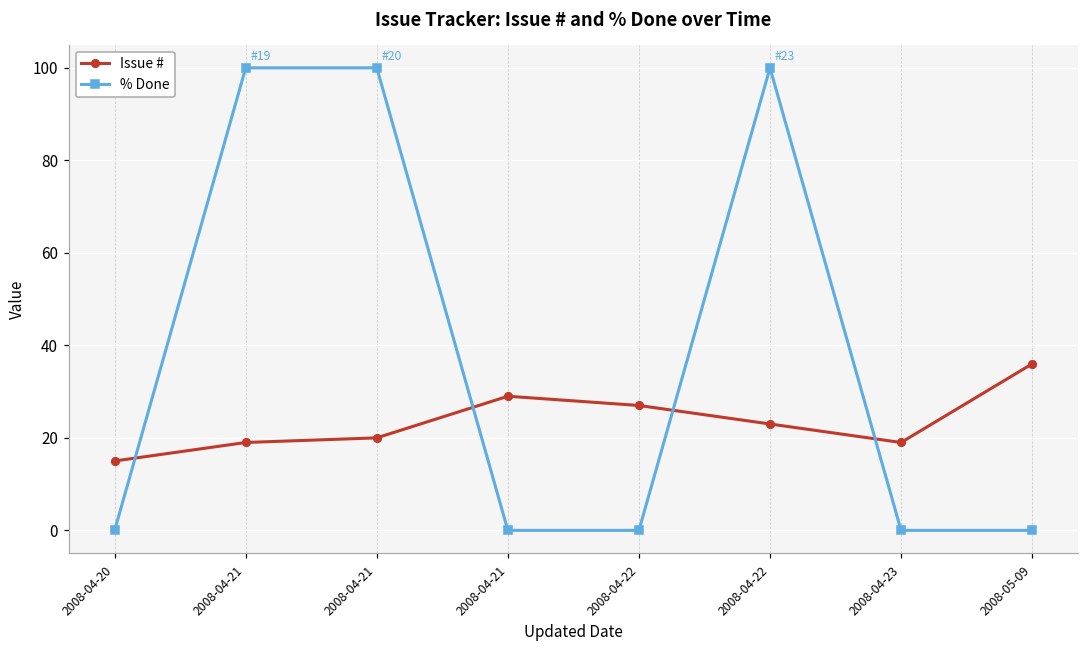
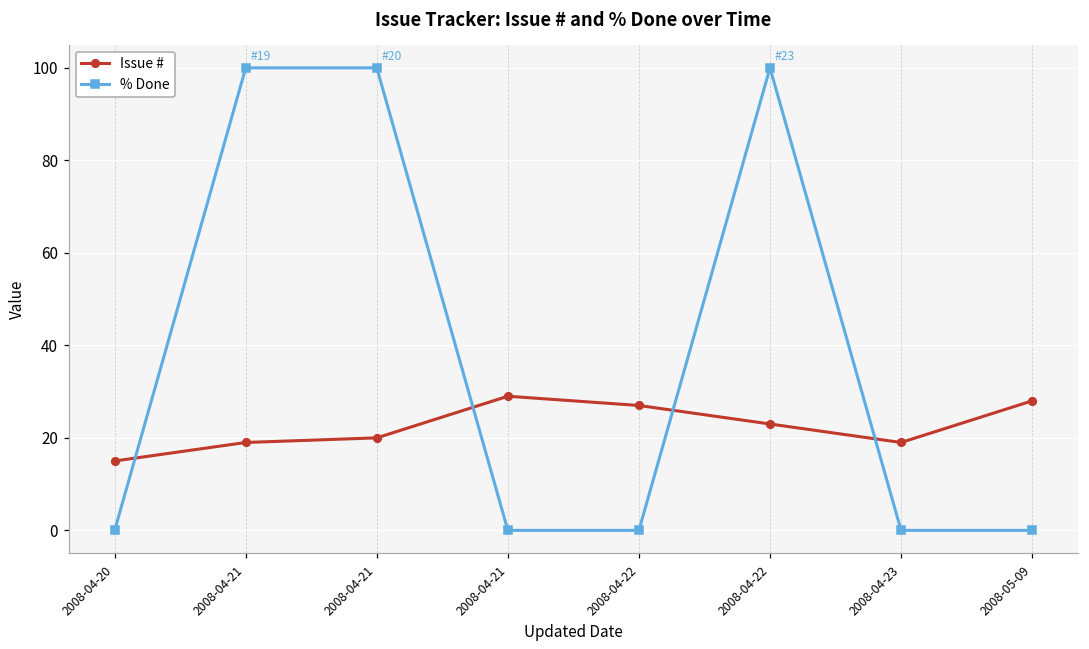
Issue #, 2008-05-09: 36 -> 28
